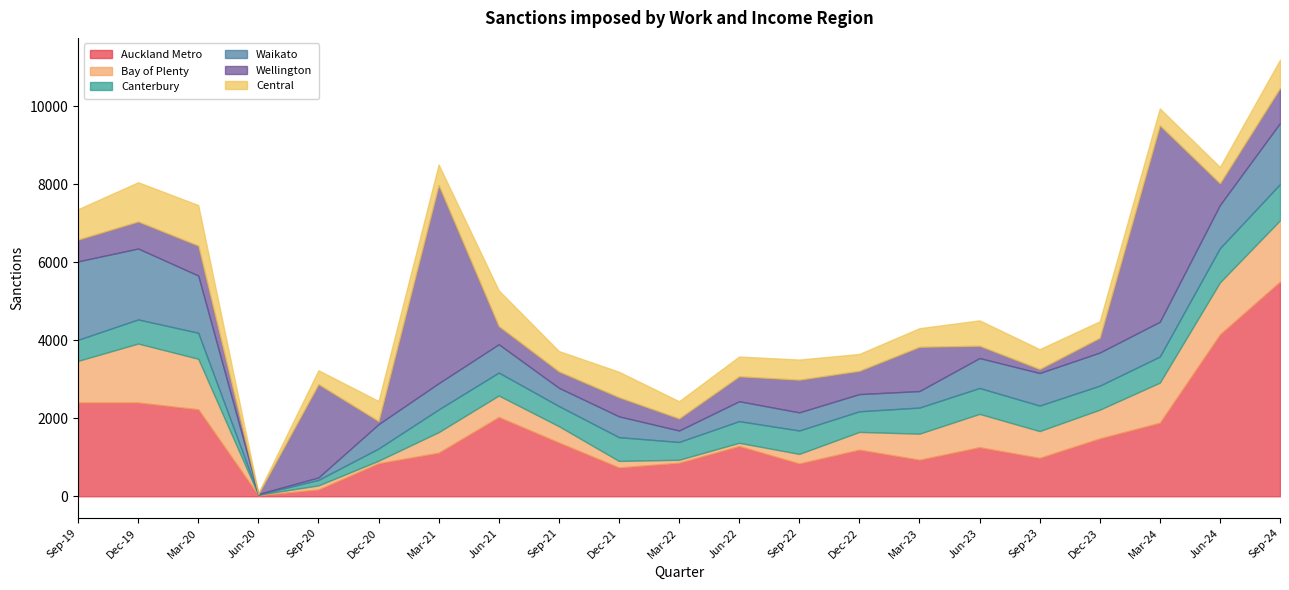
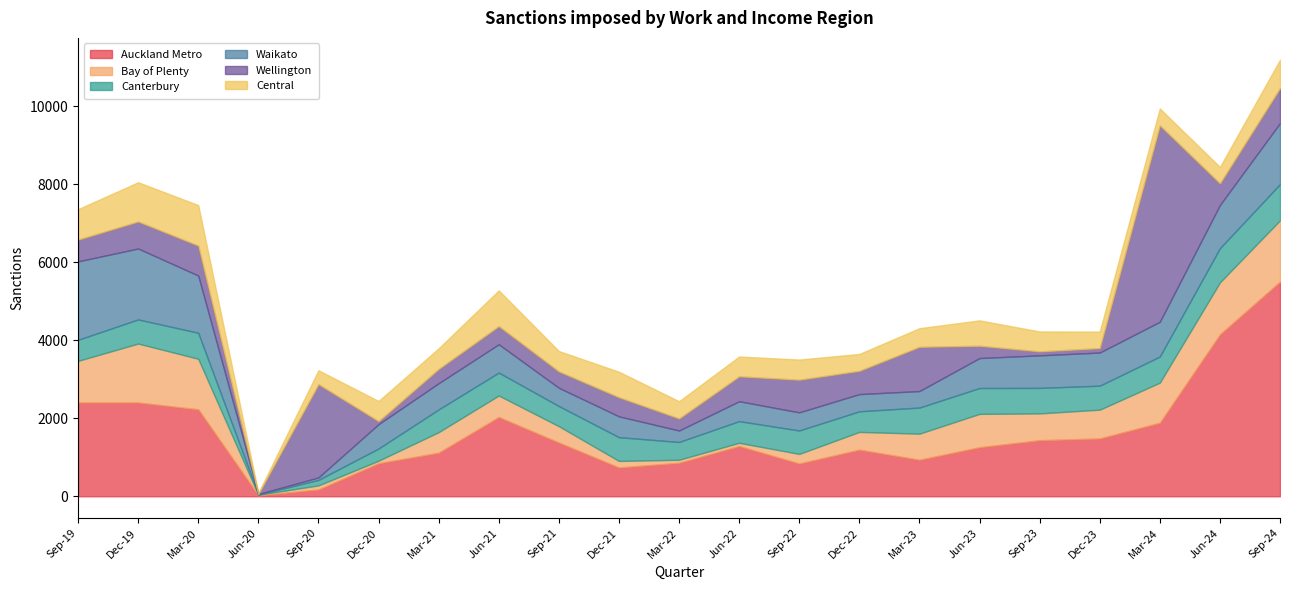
Wellington, Mar-21: 5100 -> 400
Auckland Metro, Sep-23: 1000 -> 1400
Wellington, Dec-23: 400 -> 100
